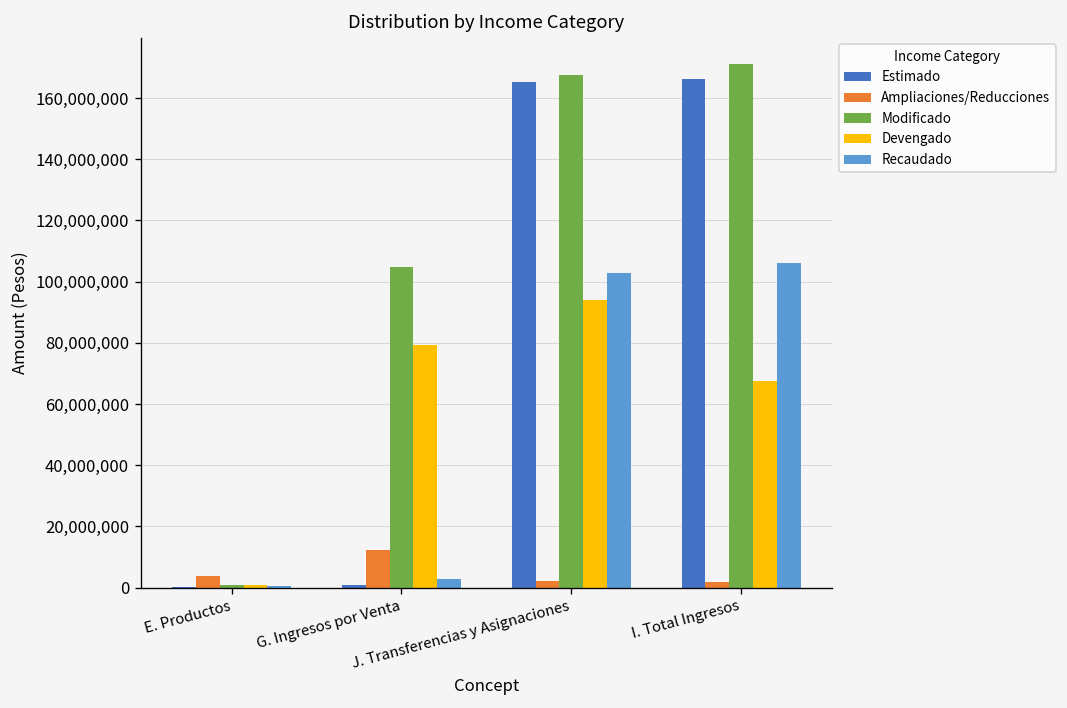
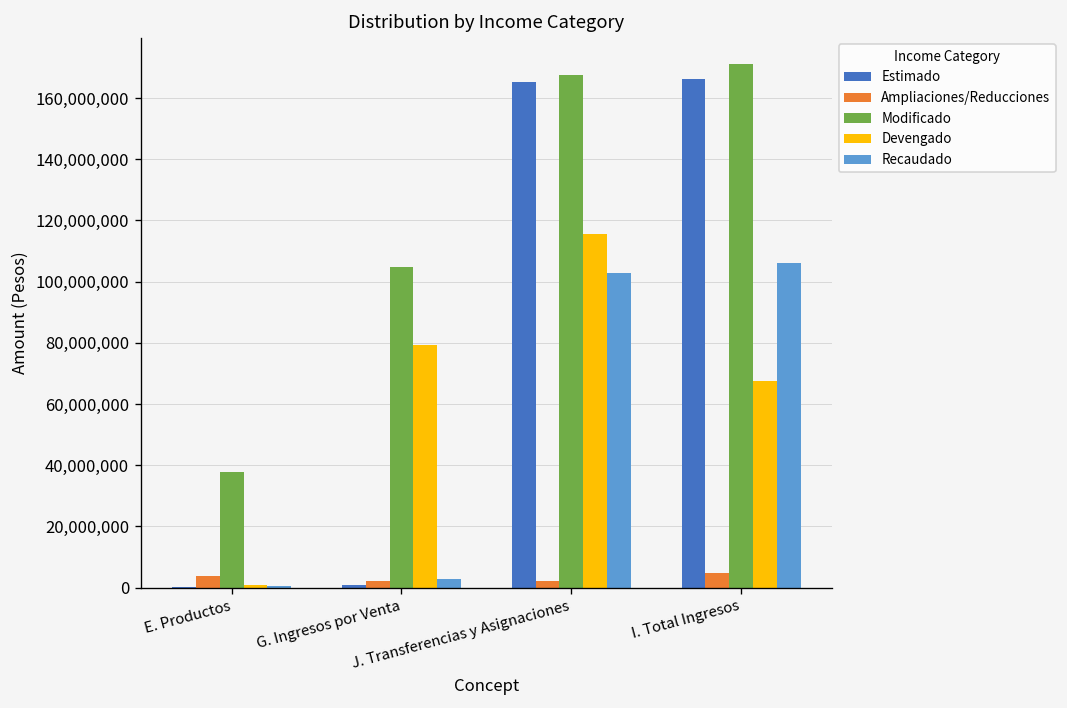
Modificado, E. Productos: 1,000,000 -> 38,000,000
Ampliaciones/Reducciones, G. Ingresos por Venta: 12,000,000 -> 2,000,000
Devengado, J. Transferencias y Asignaciones: 94,000,000 -> 116,000,000
Ampliaciones/Reducciones, I. Total Ingresos: 2,000,000 -> 5,000,000
